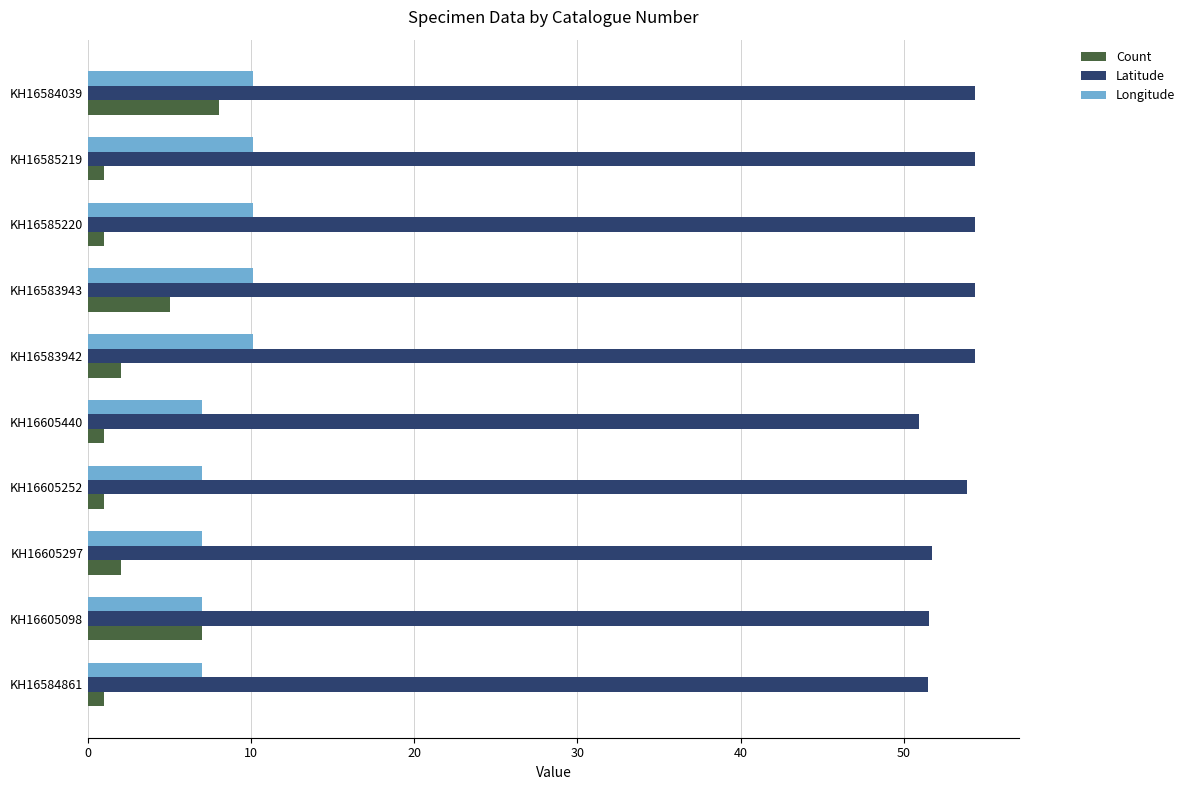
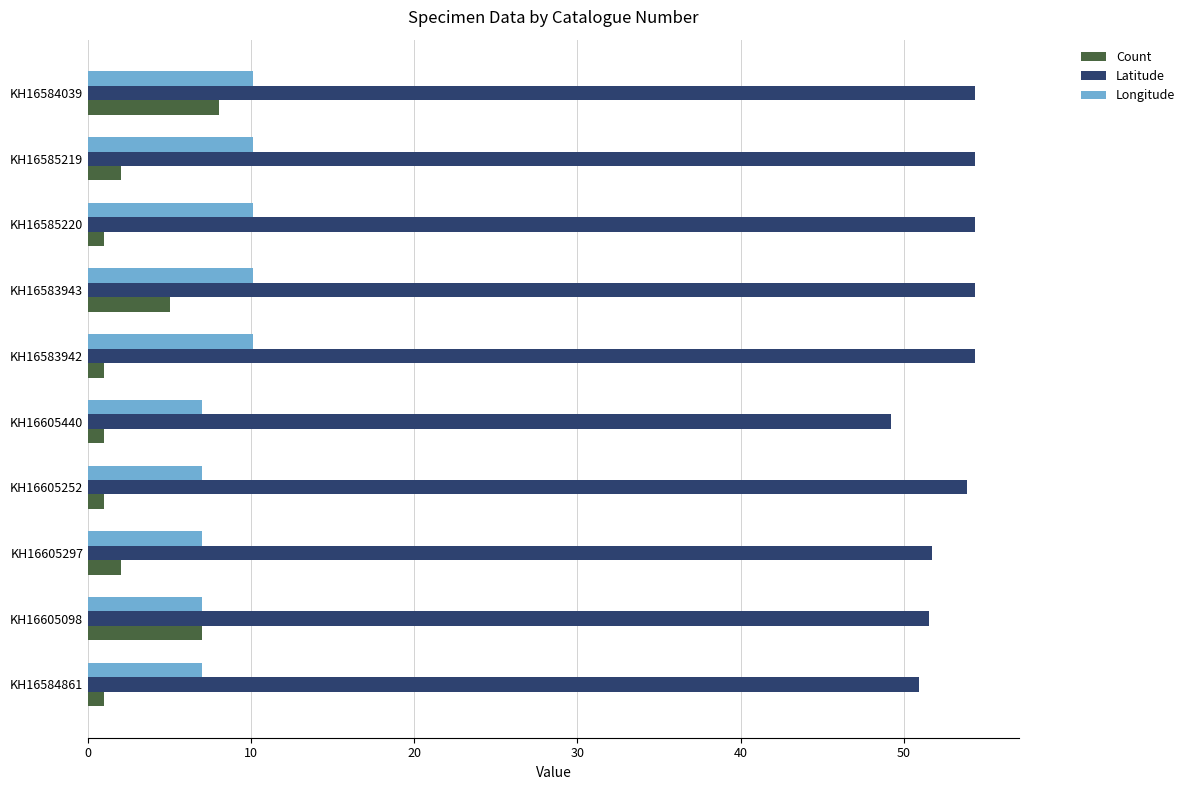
Count, KH16585219: 1 -> 2
Count, KH16583942: 2 -> 1
Latitude, KH16605440: 50.9 -> 49.2
Latitude, KH16584861: 51.5 -> 50.9
